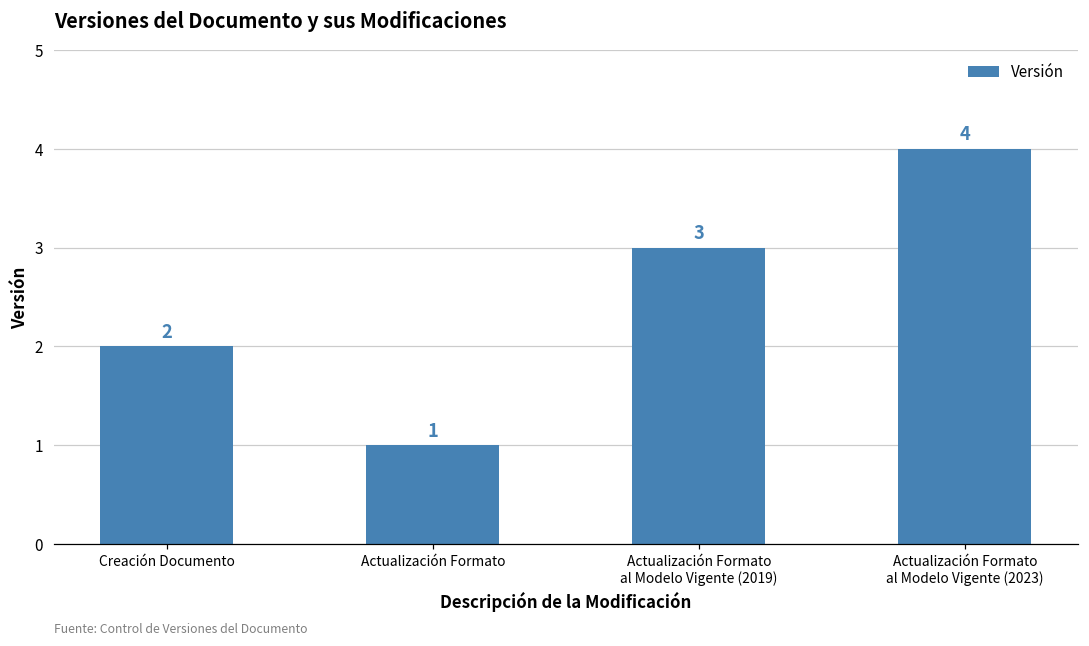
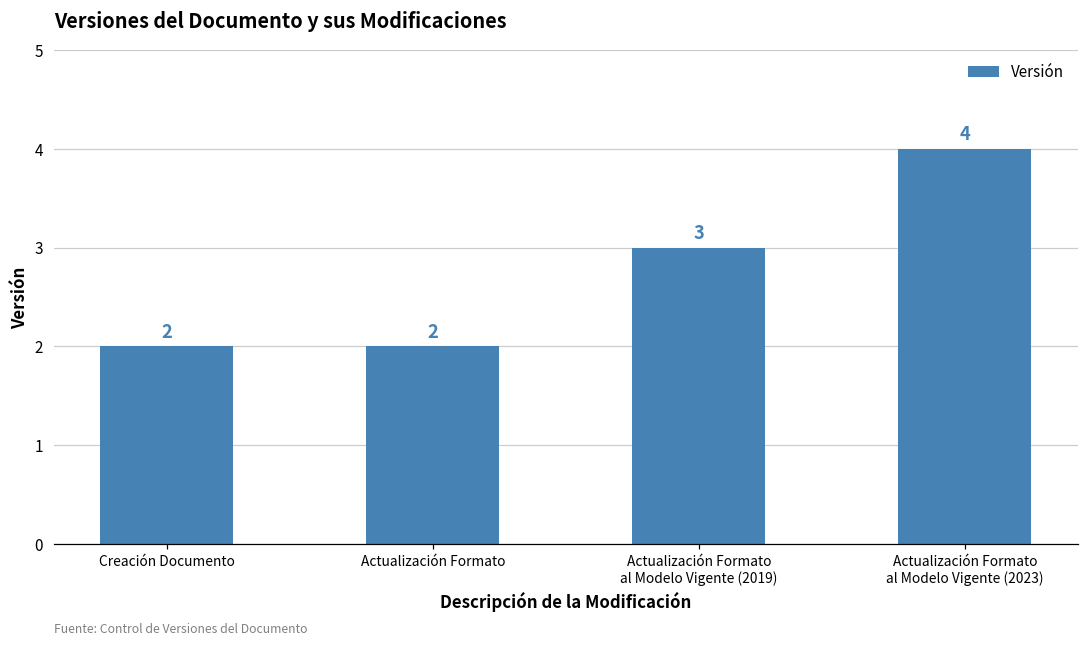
Actualización Formato: 1 -> 2
